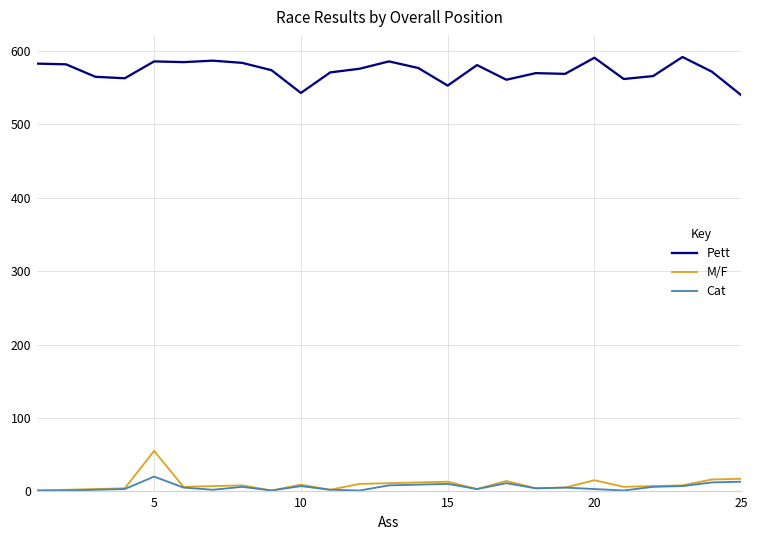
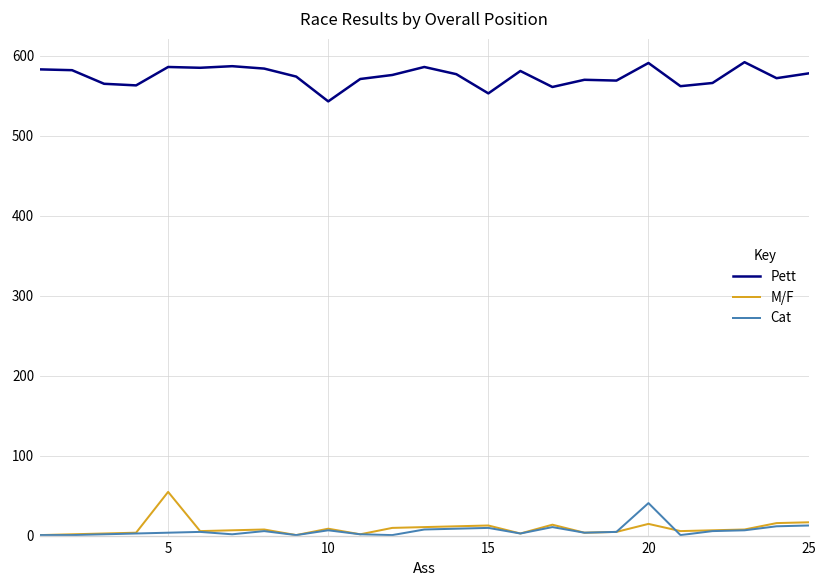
Cat, 5: 20 -> 0
Cat, 20: 0 -> 40
Pett, 25: 540 -> 580
